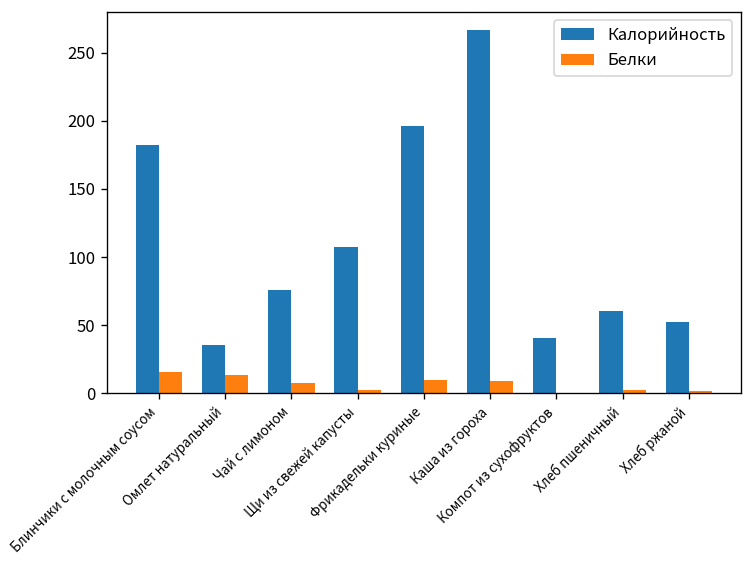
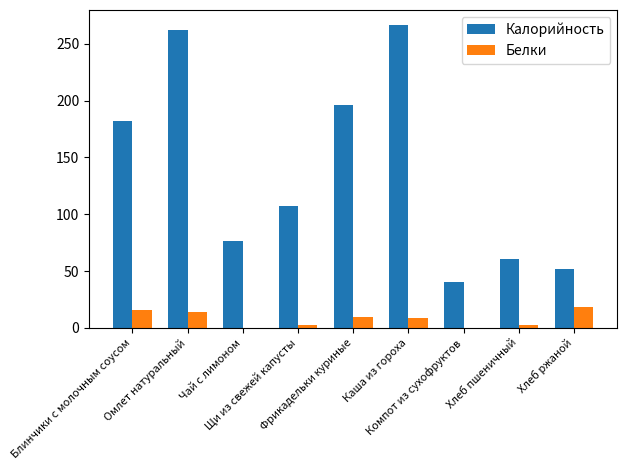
Калорийность, Омлет натуральный: 35 -> 262
Белки, Чай с лимоном: 7 -> 0
Белки, Хлеб ржаной: 2 -> 18
